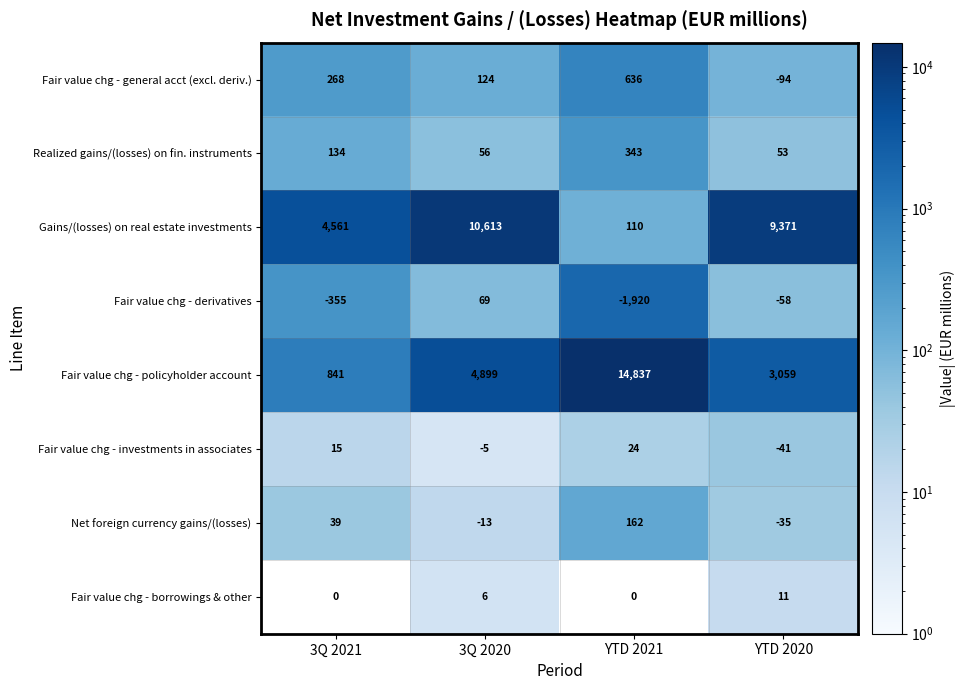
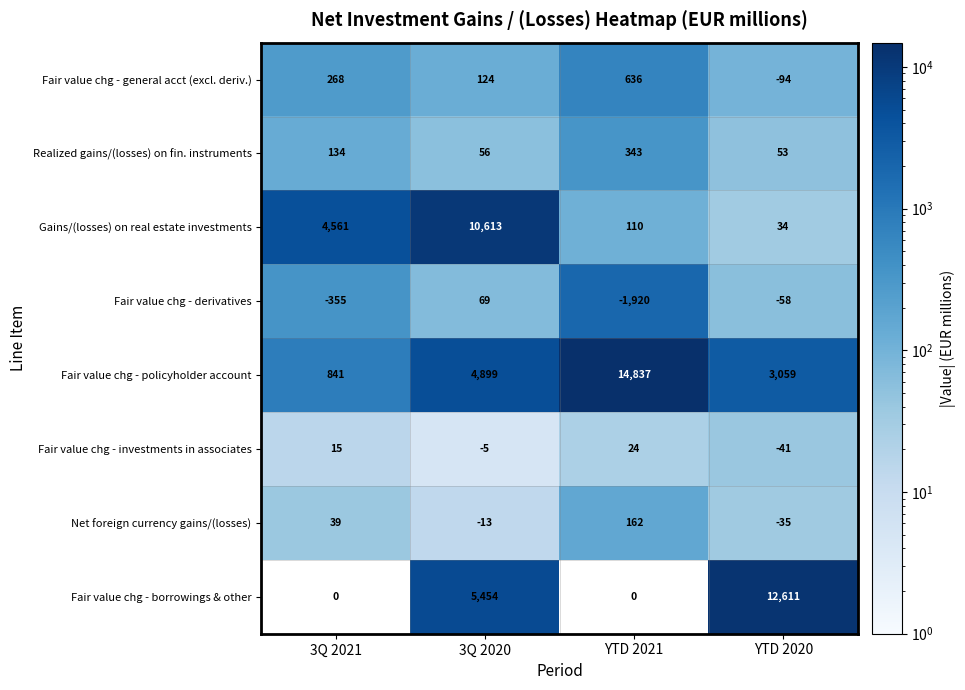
Gains/(losses) on real estate investments, YTD 2020: 9,371 -> 34
Fair value chg - borrowings & other, 3Q 2020: 6 -> 5,454
Fair value chg - borrowings & other, YTD 2020: 11 -> 12,611
